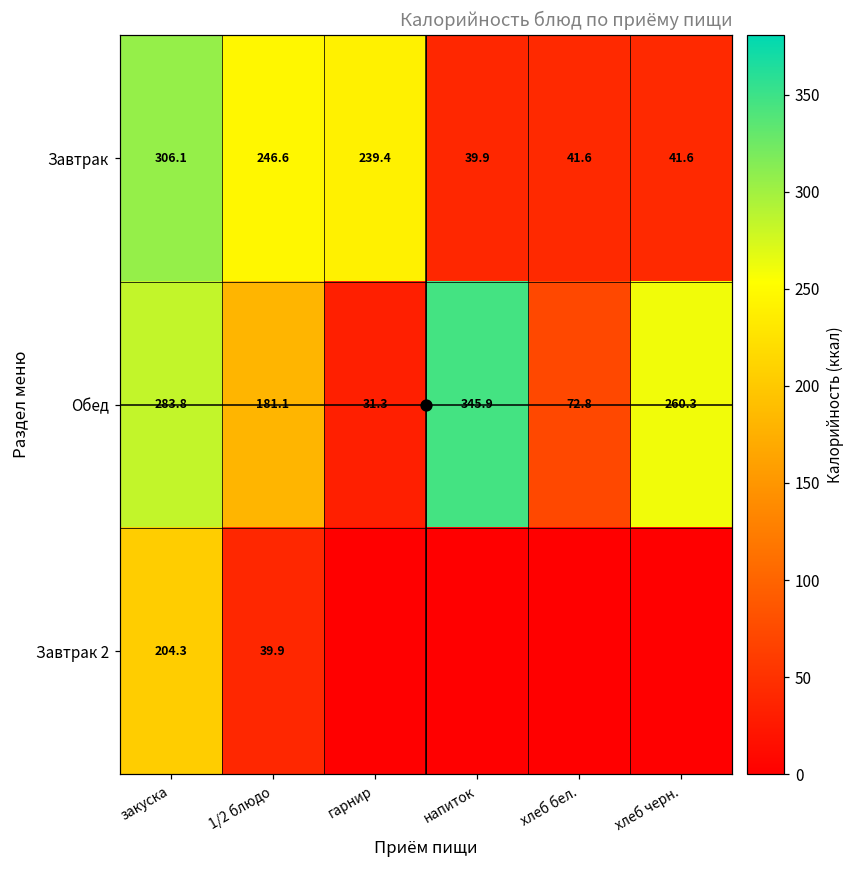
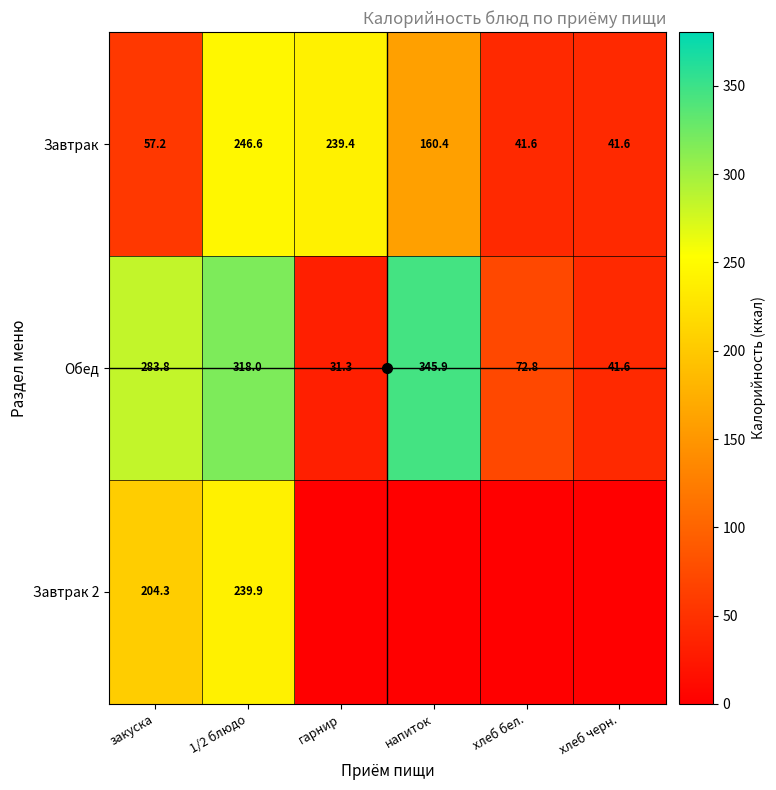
Завтрак, закуска: 306.1 -> 57.2
Завтрак, напиток: 39.9 -> 160.4
Обед, 1/2 блюдо: 181.1 -> 318.0
Обед, хлеб черн.: 260.3 -> 41.6
Завтрак 2, 1/2 блюдо: 39.9 -> 239.9
